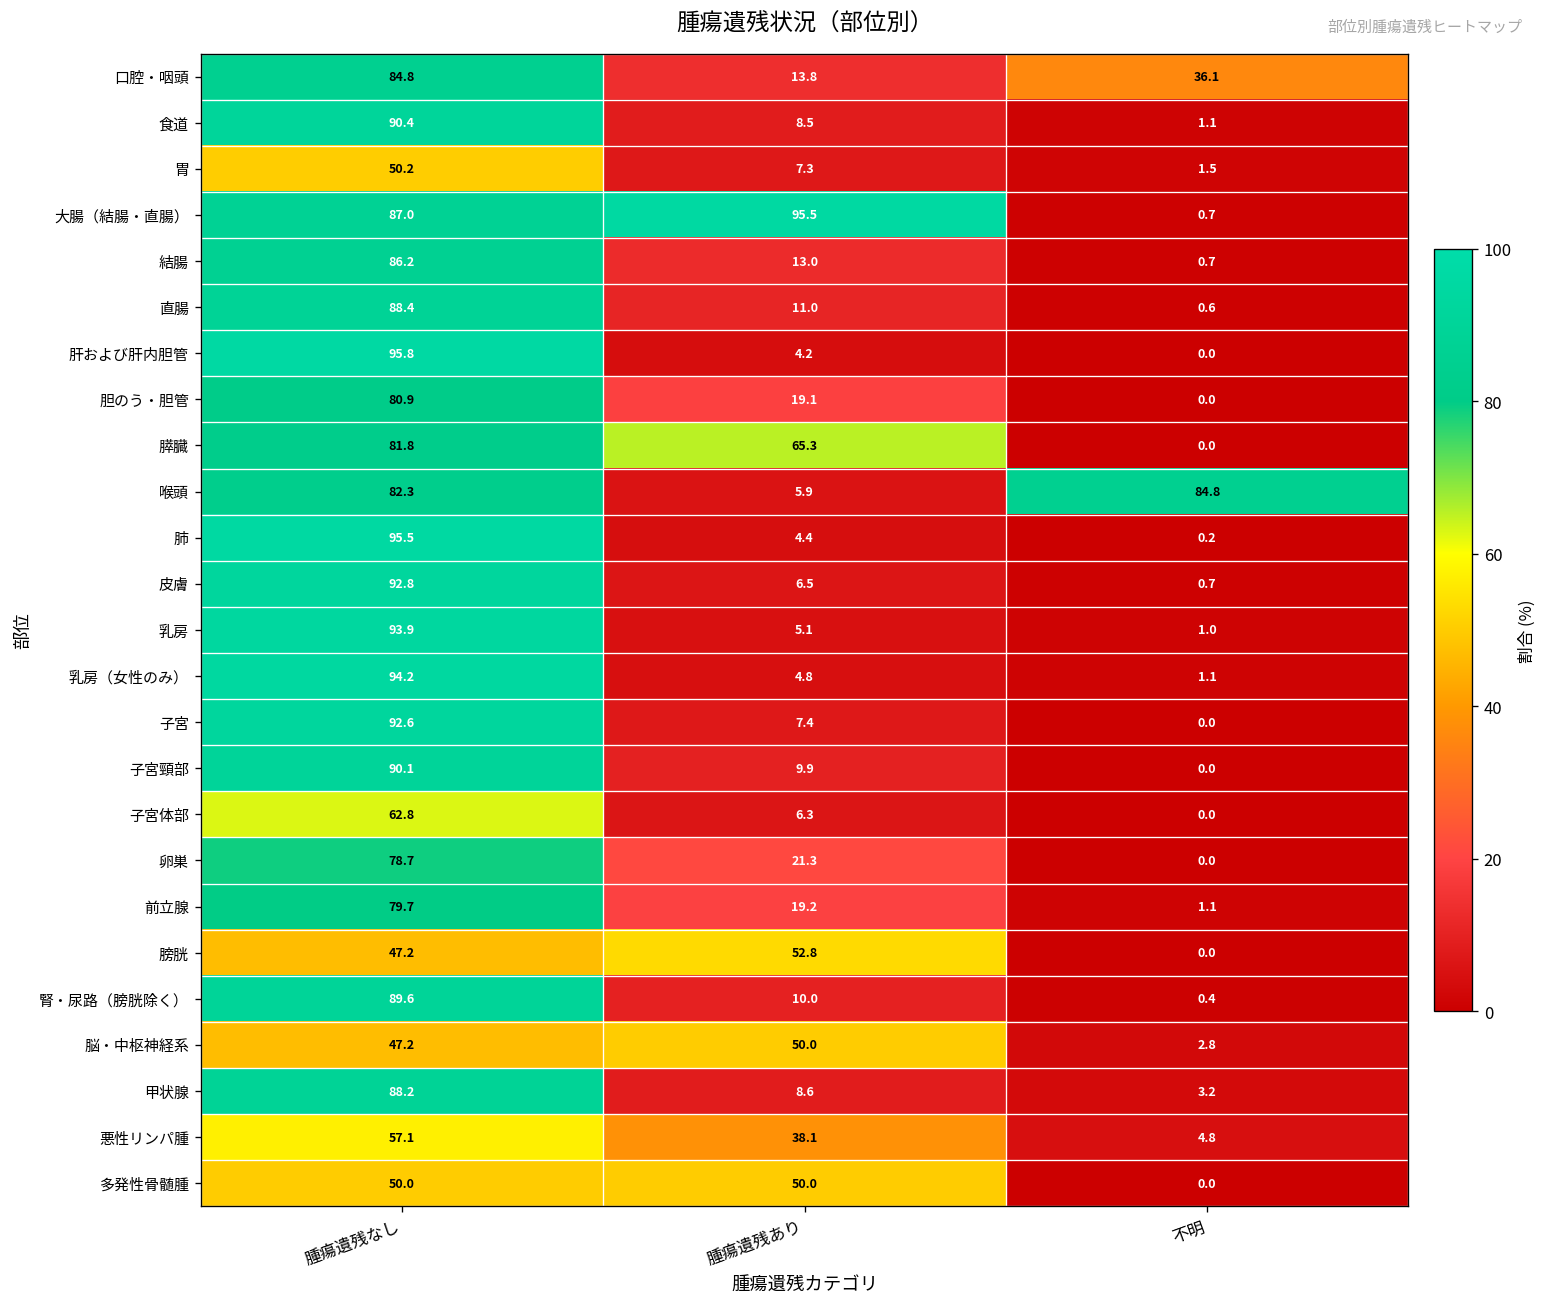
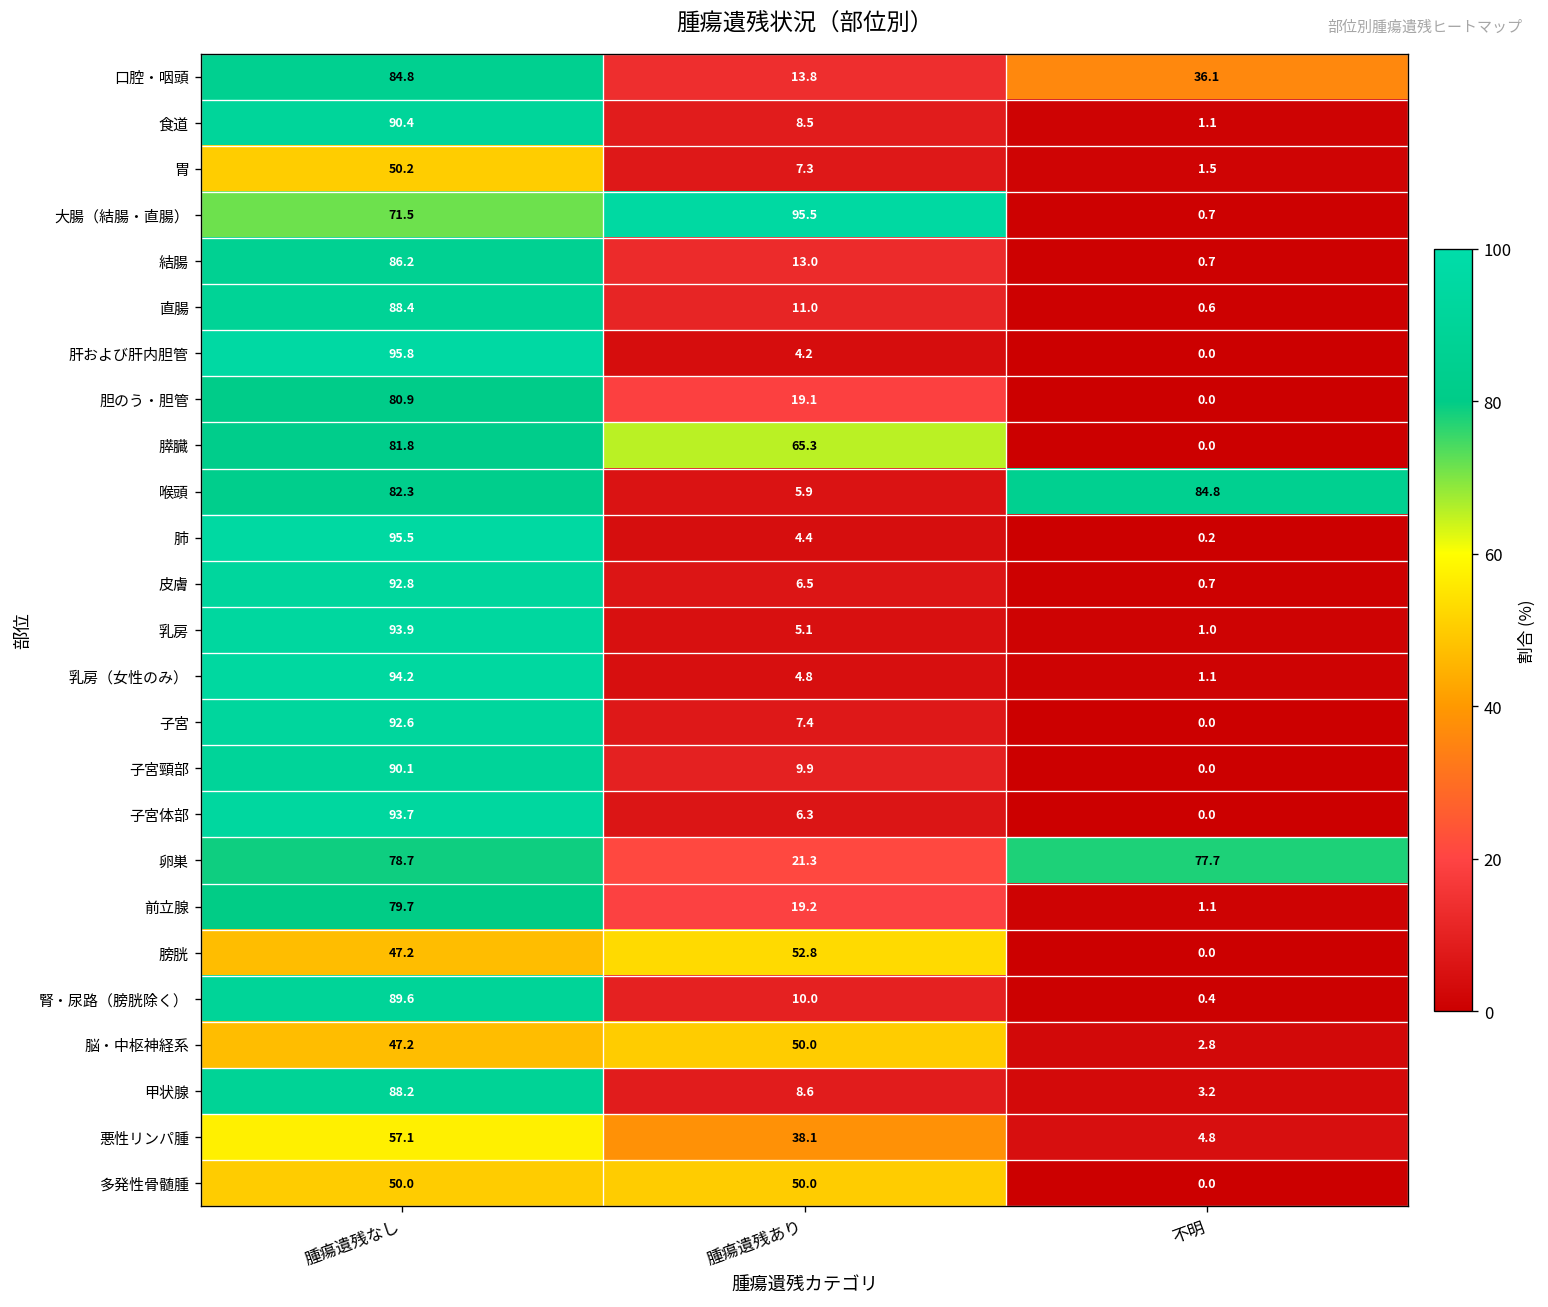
大腸（結腸・直腸）, 腫瘍遺残なし: 87.0 -> 71.5
子宮体部, 腫瘍遺残なし: 62.8 -> 93.7
卵巣, 不明: 0.0 -> 77.7
